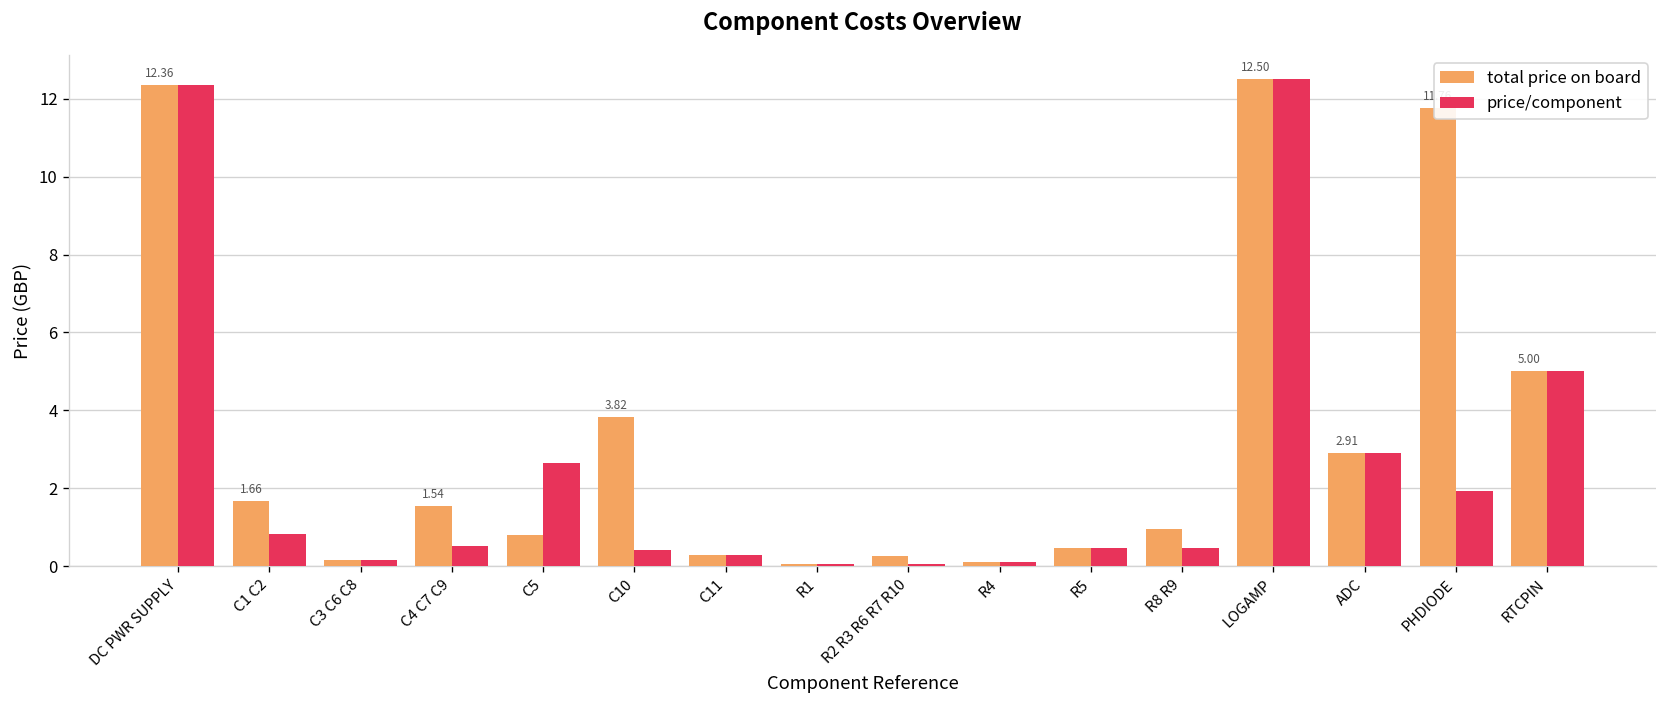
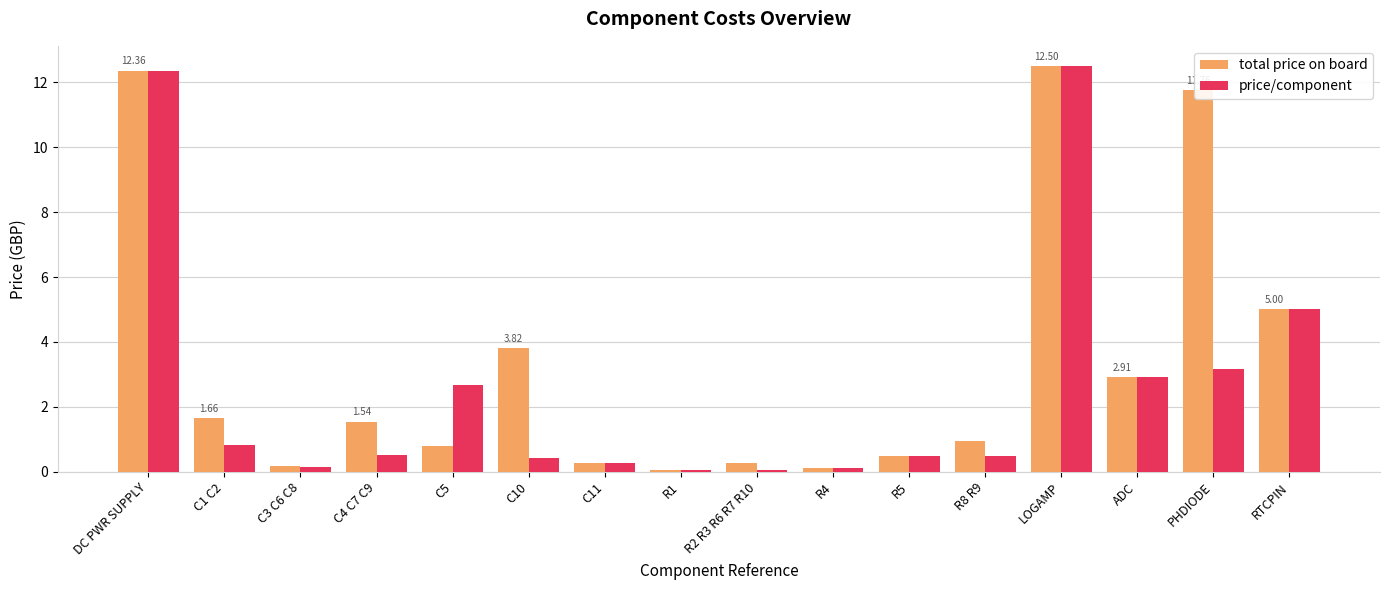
price/component, PHDIODE: 1.9 -> 3.2
